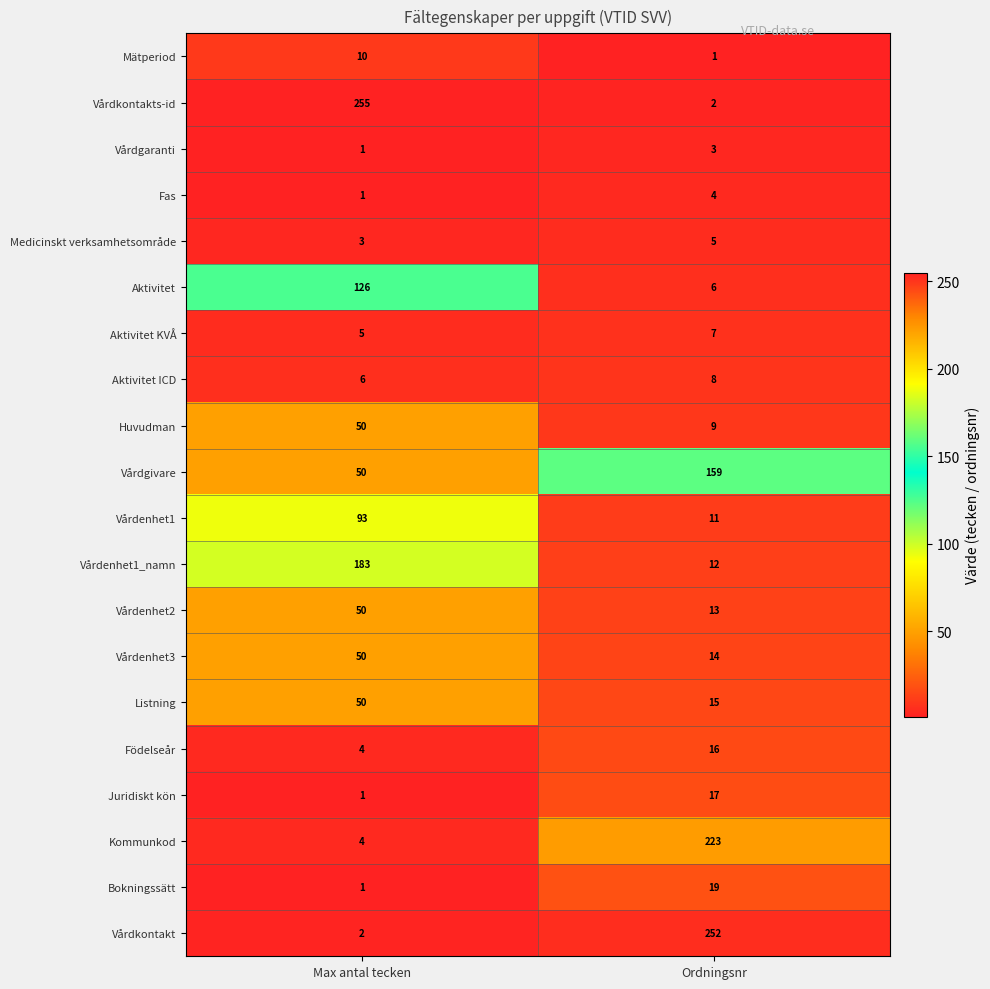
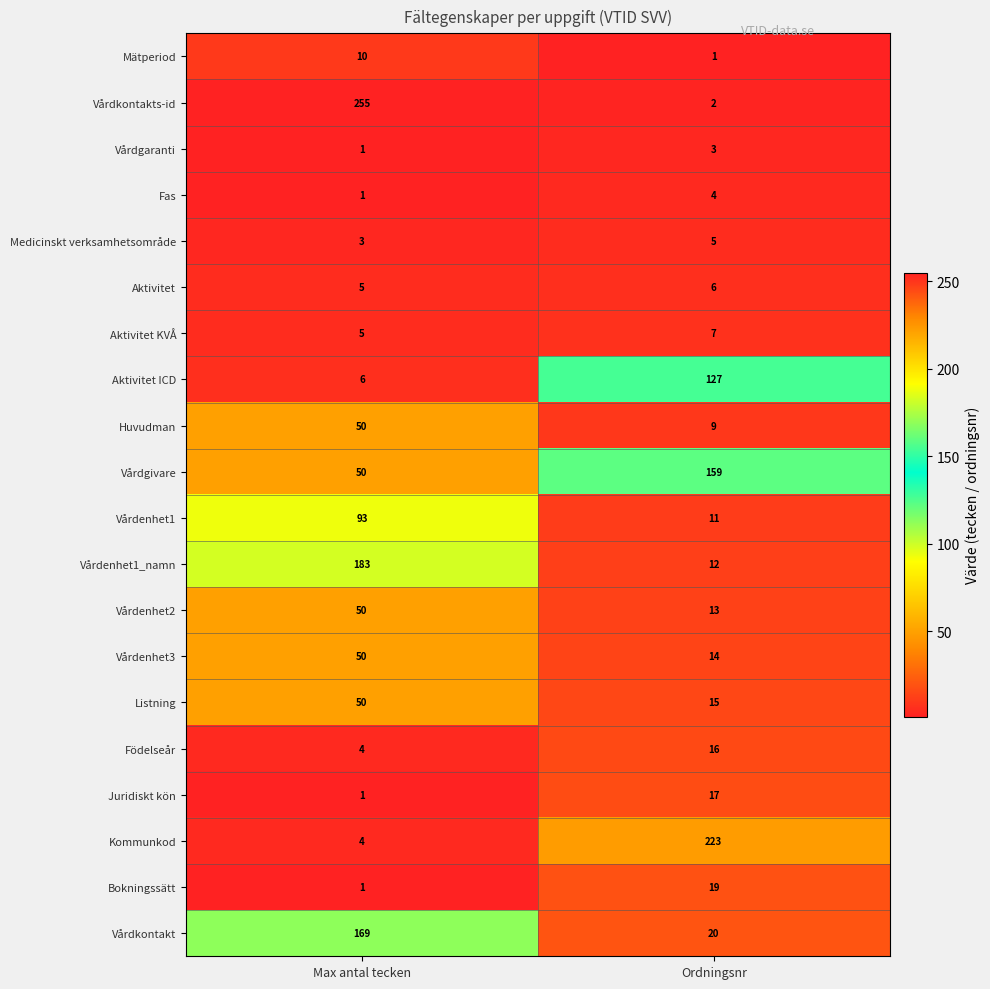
Aktivitet, Max antal tecken: 126 -> 5
Aktivitet ICD, Ordningsnr: 8 -> 127
Vårdkontakt, Max antal tecken: 2 -> 169
Vårdkontakt, Ordningsnr: 252 -> 20
